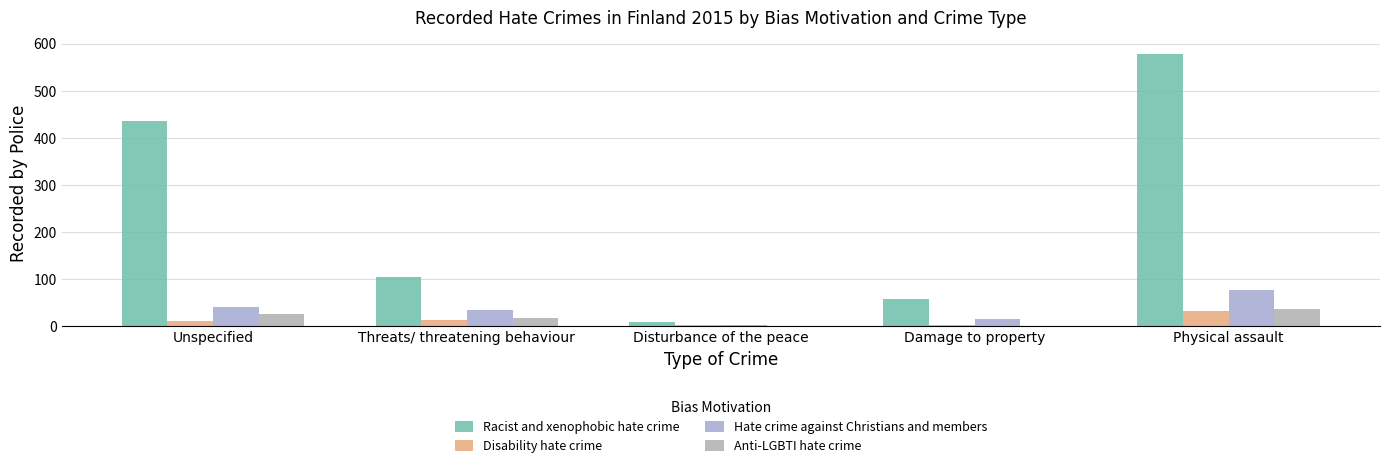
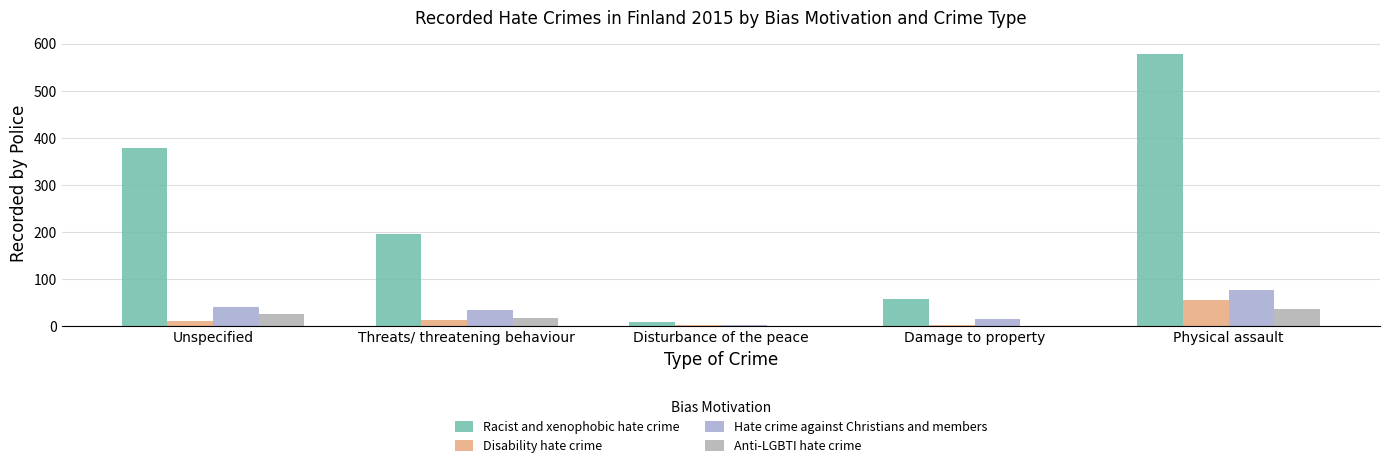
Racist and xenophobic hate crime, Unspecified: 440 -> 380
Racist and xenophobic hate crime, Threats/ threatening behaviour: 110 -> 200
Disability hate crime, Physical assault: 30 -> 60
